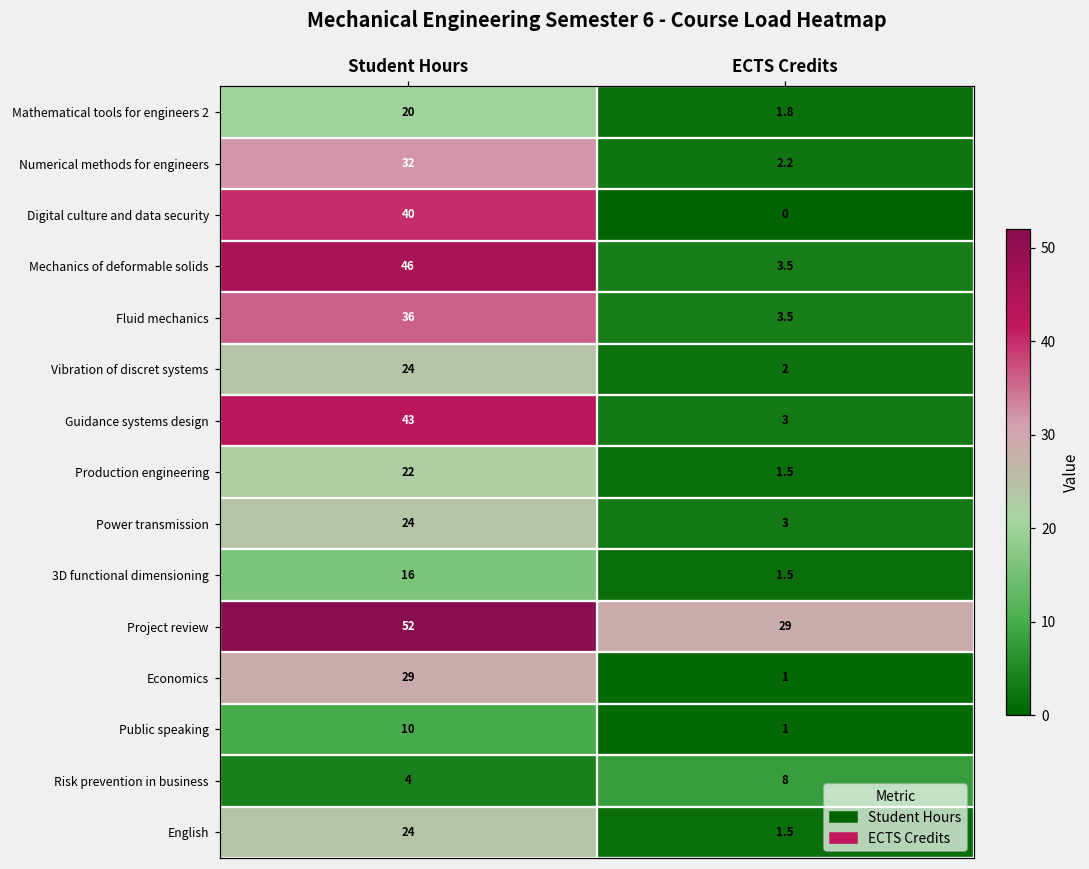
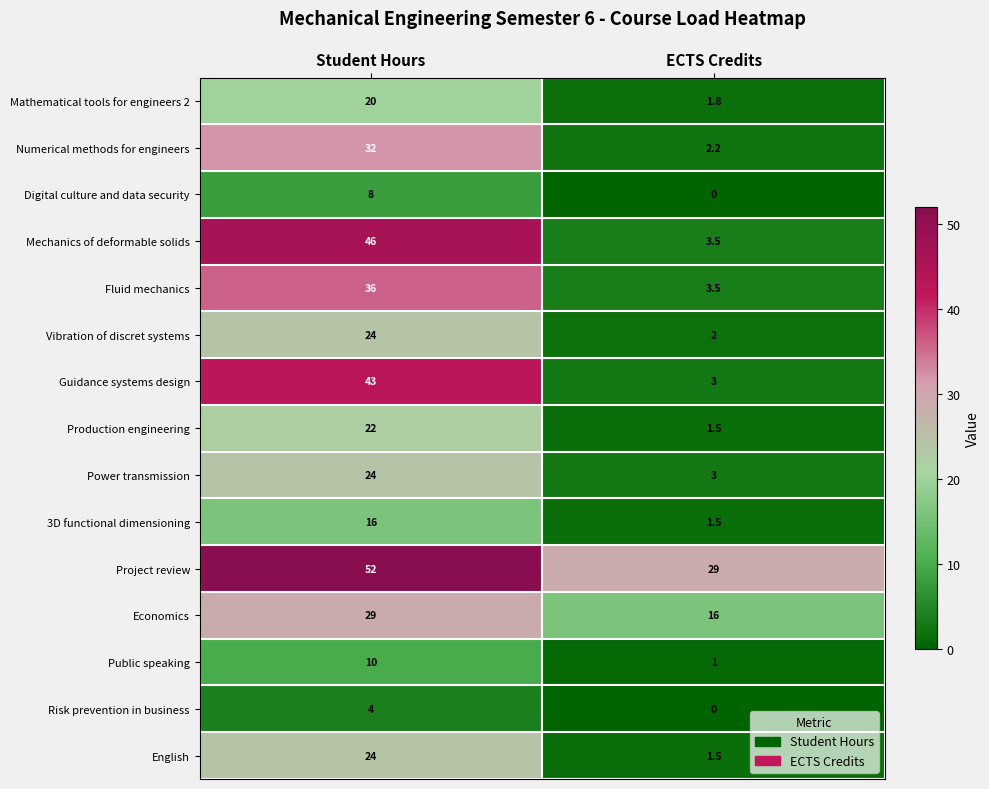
Digital culture and data security, Student Hours: 40 -> 8
Economics, ECTS Credits: 1 -> 16
Risk prevention in business, ECTS Credits: 8 -> 0
